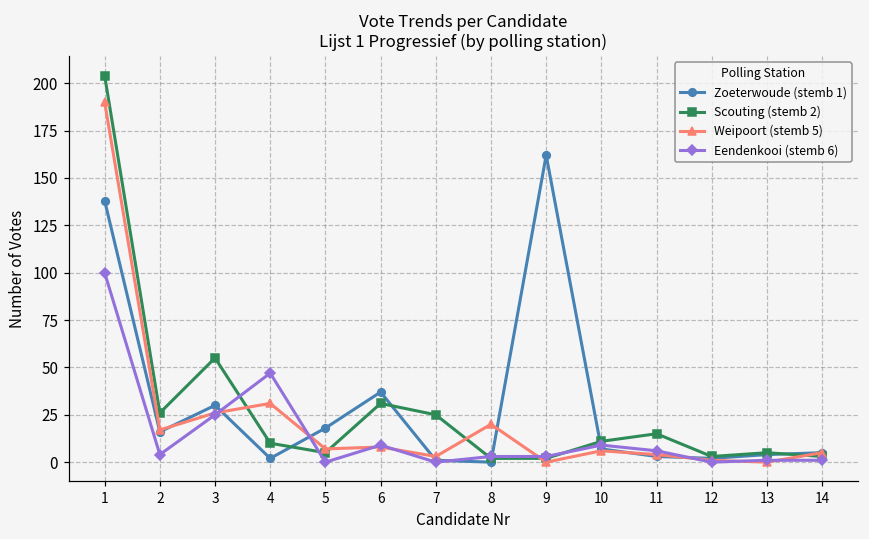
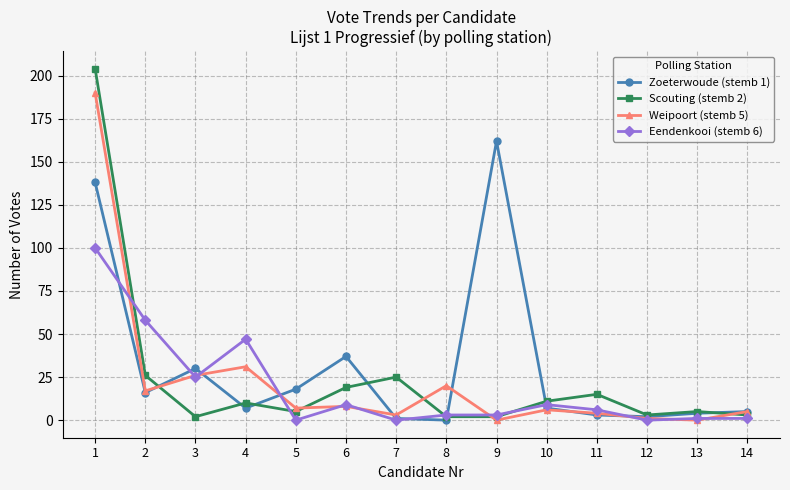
Eendenkooi (stemb 6), 2: 4 -> 58
Scouting (stemb 2), 3: 55 -> 2
Zoeterwoude (stemb 1), 4: 2 -> 7
Scouting (stemb 2), 6: 31 -> 19
